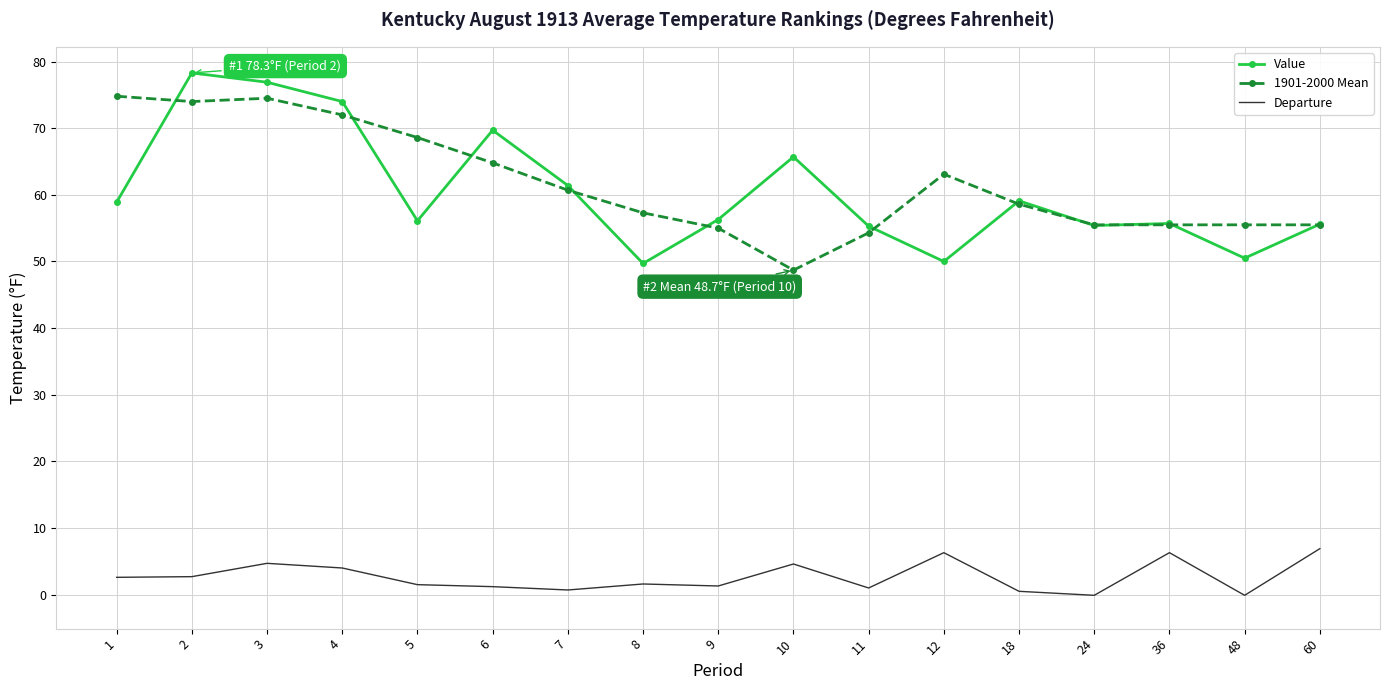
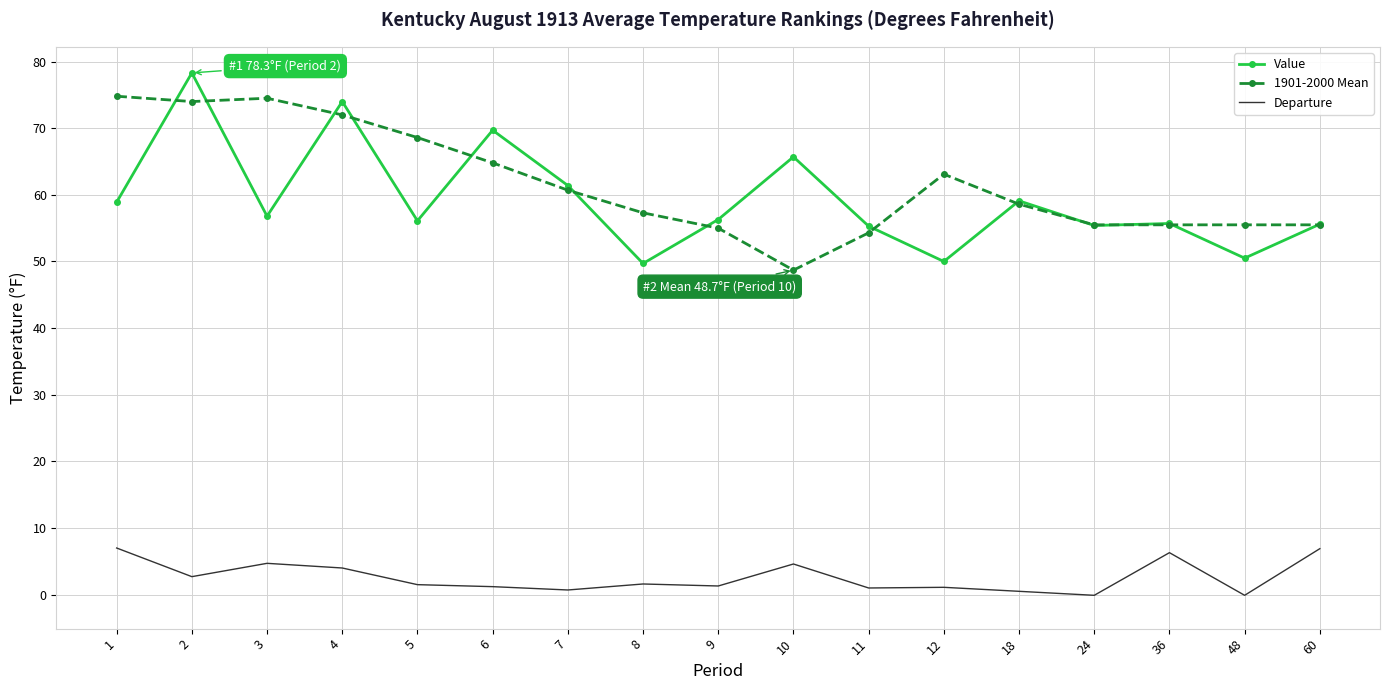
Departure, 1: 3 -> 7
Value, 3: 77 -> 57
Departure, 12: 6 -> 1
